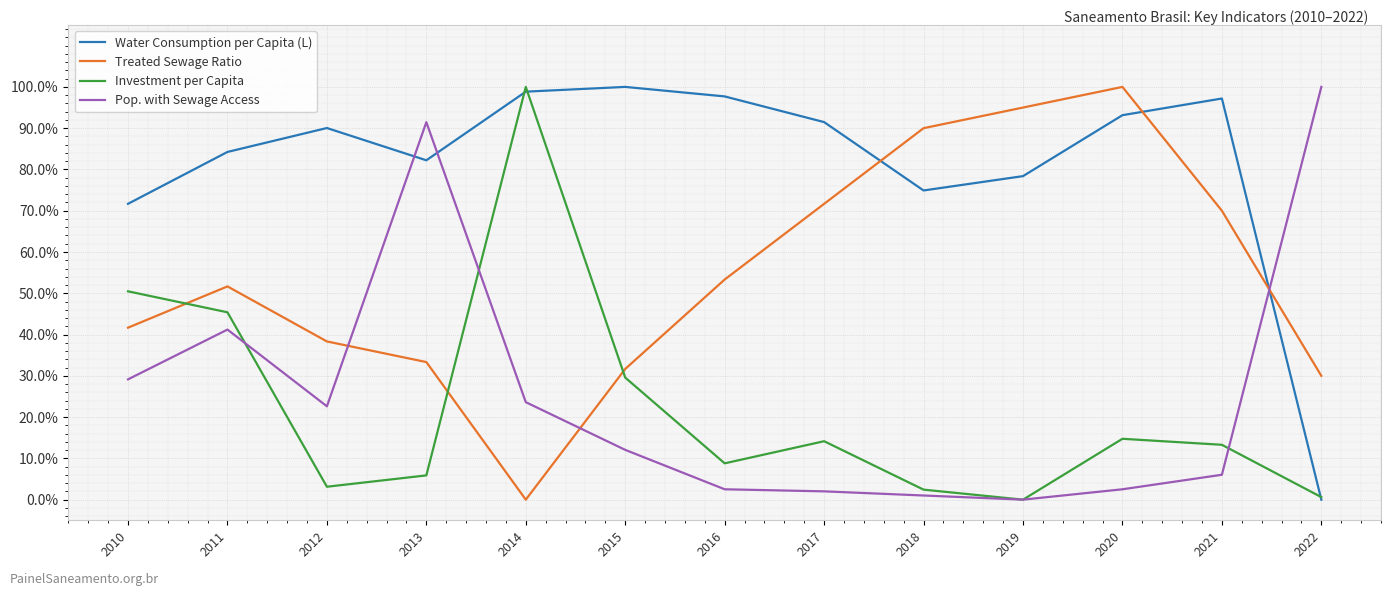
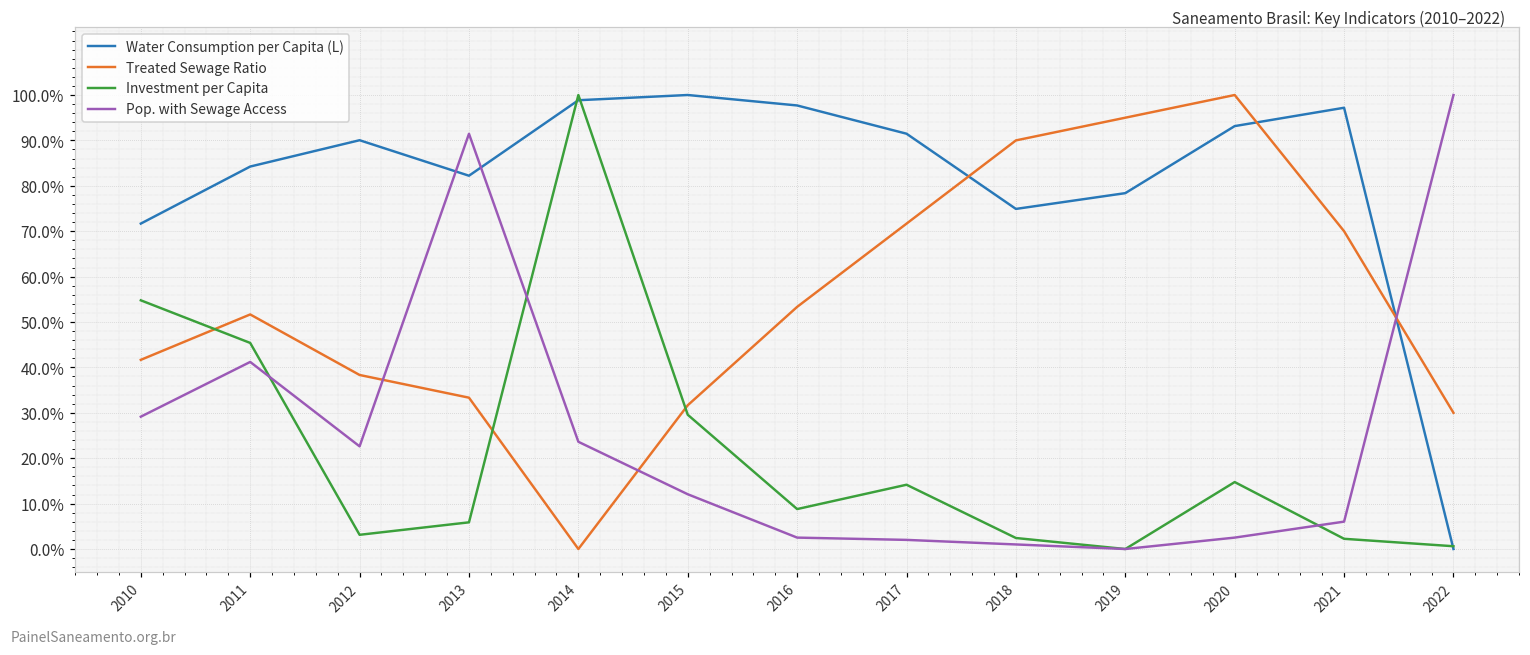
Investment per Capita, 2010: 50% -> 55%
Investment per Capita, 2021: 13% -> 2%
